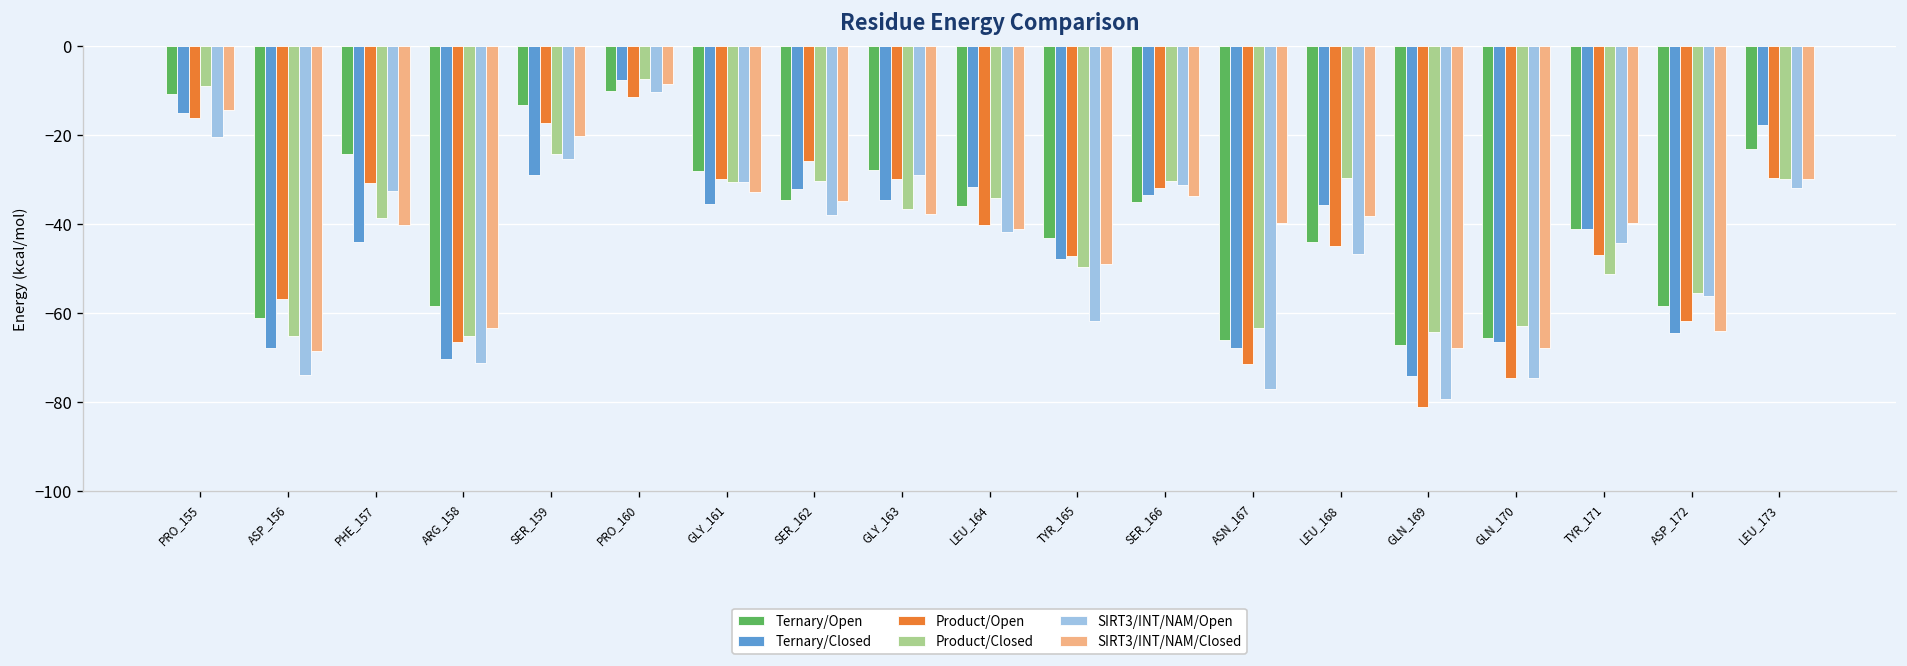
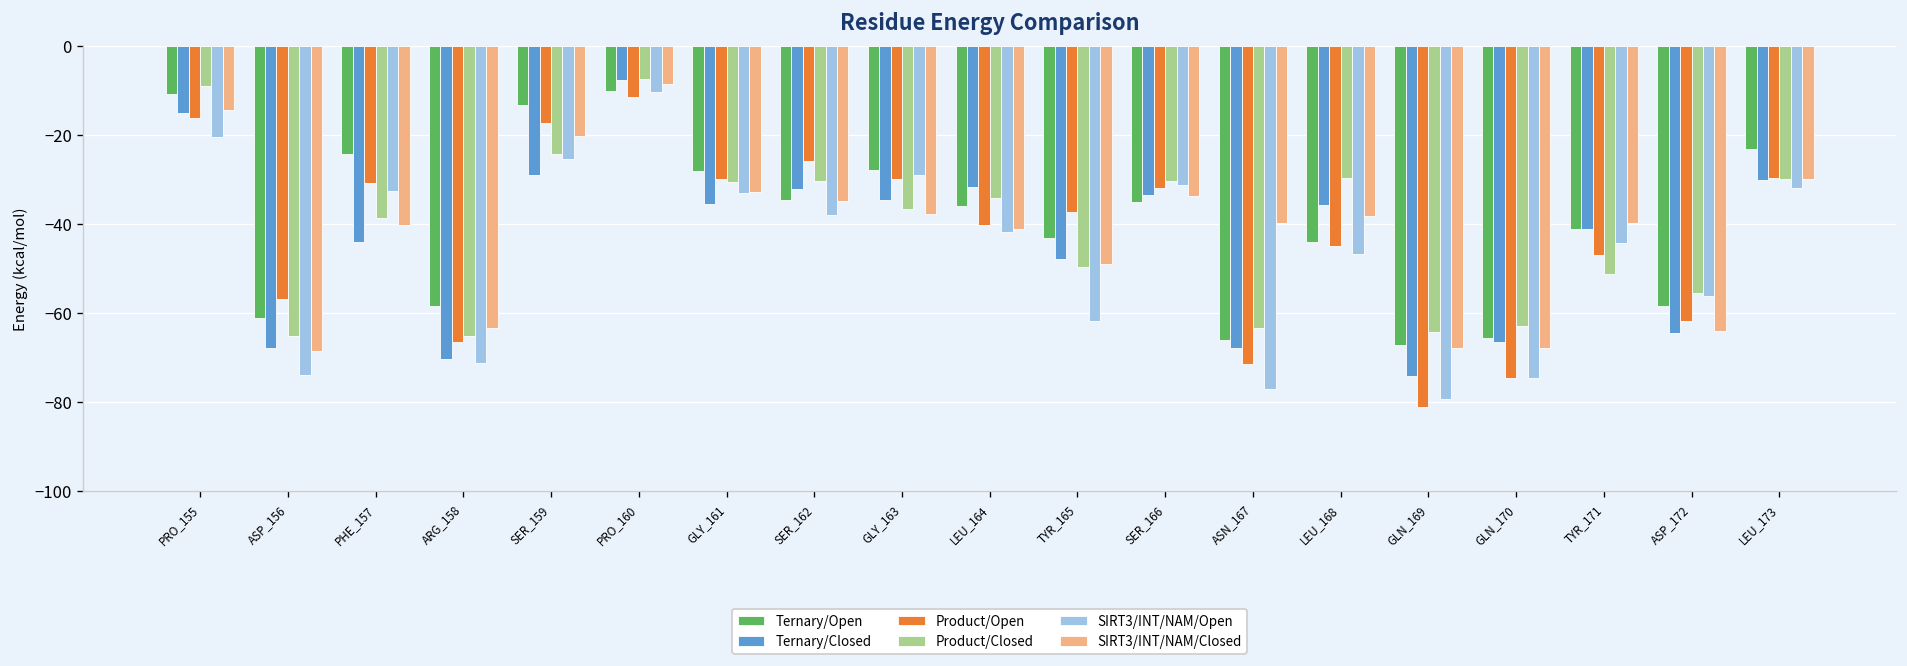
SIRT3/INT/NAM/Open, GLY_161: -31 -> -33
Product/Open, TYR_165: -47 -> -37
Ternary/Closed, LEU_173: -18 -> -30
